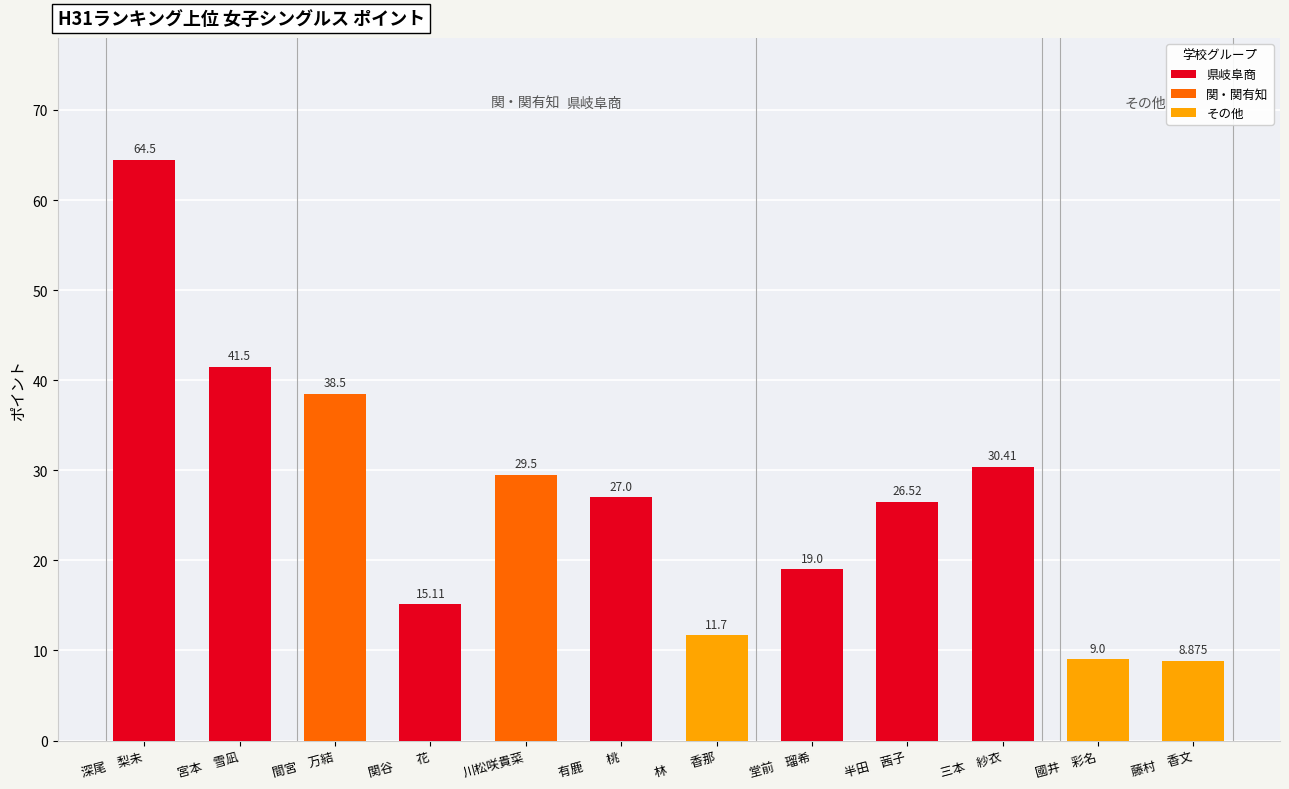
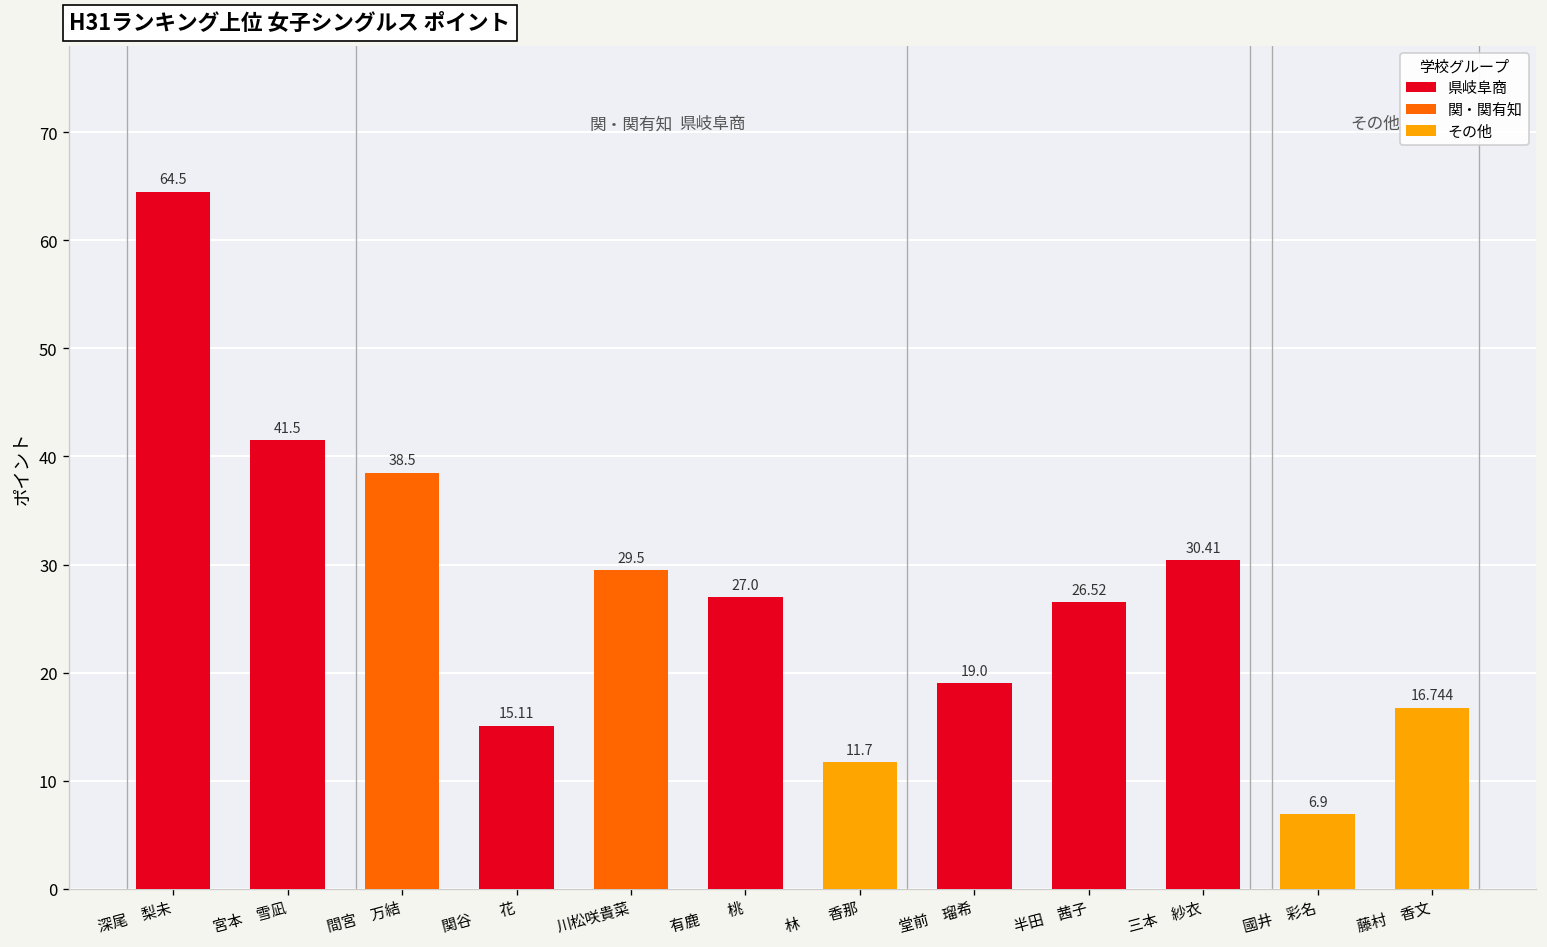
國井 彩名: 9.0 -> 6.9
藤村 香文: 8.875 -> 16.744
